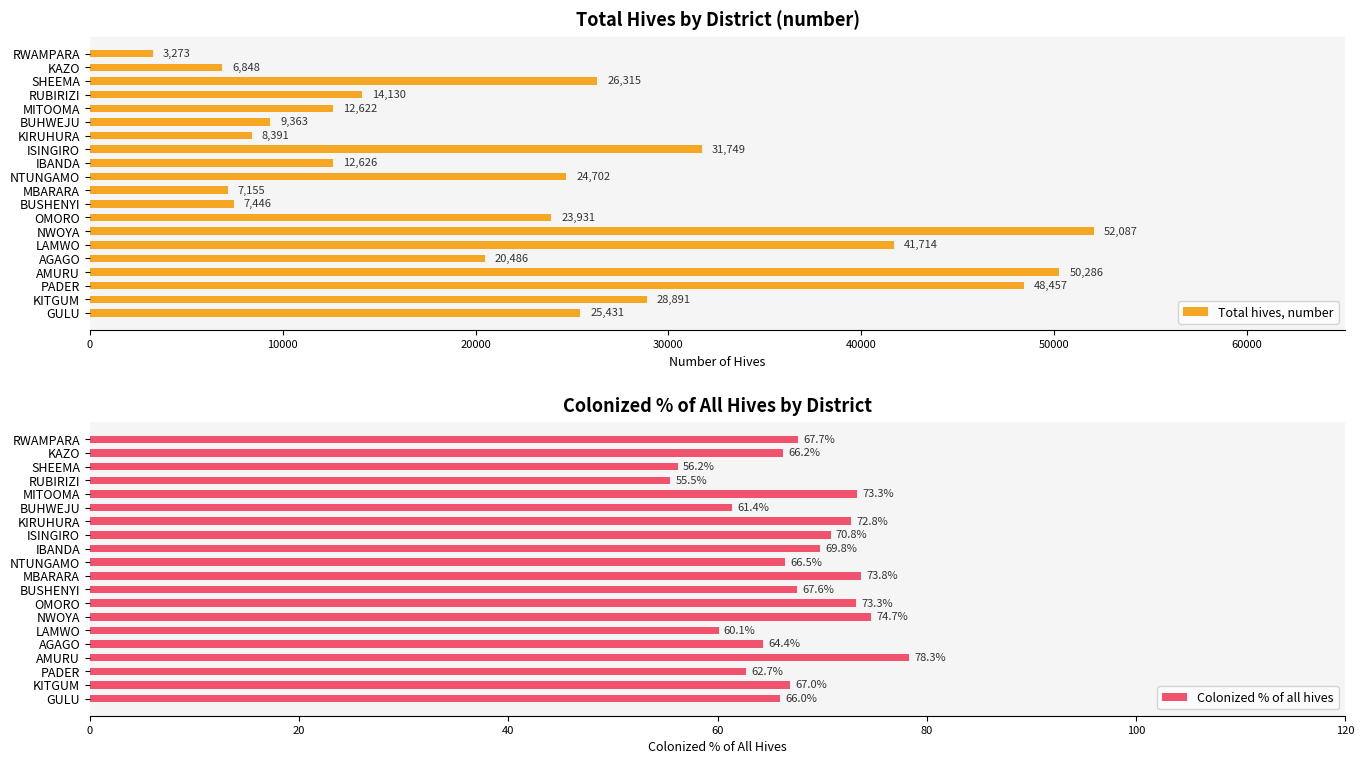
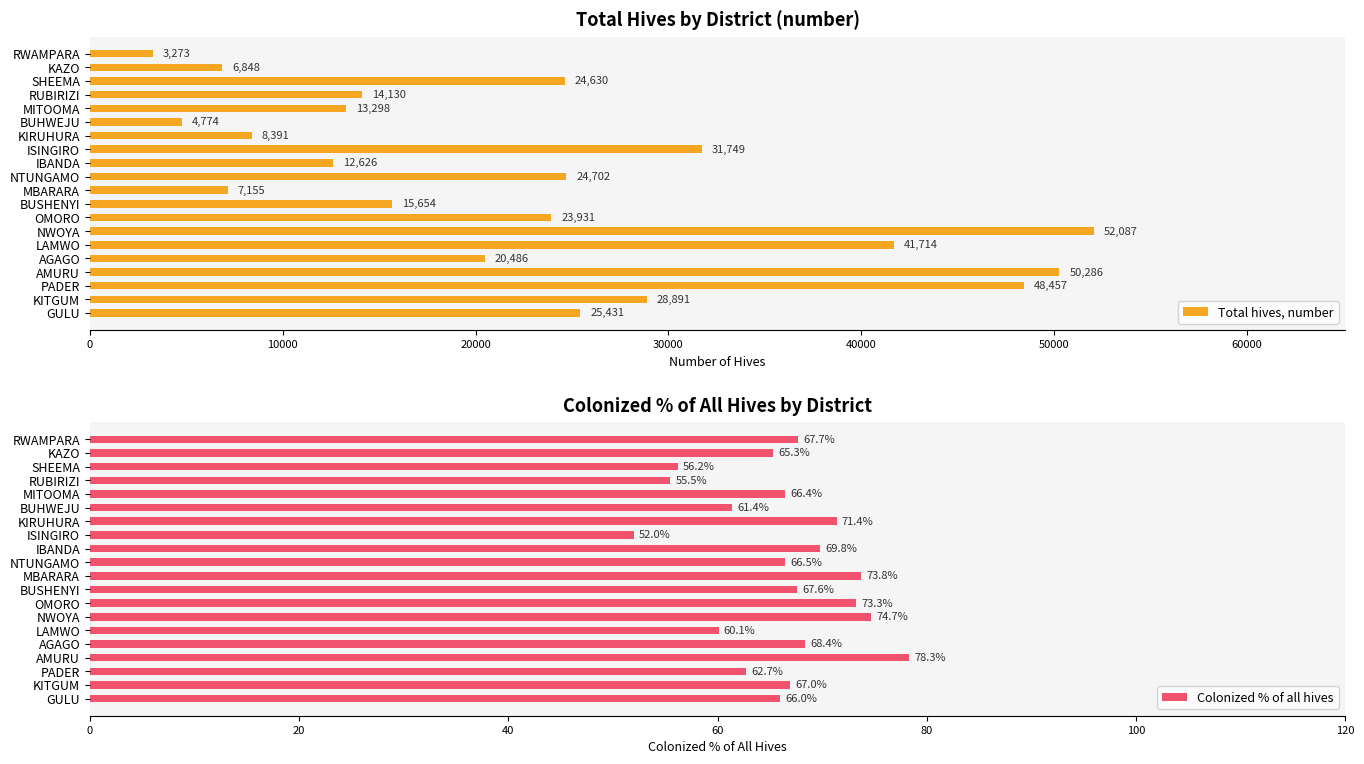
Total Hives by District (number), SHEEMA: 26,315 -> 24,630
Total Hives by District (number), MITOOMA: 12,622 -> 13,298
Total Hives by District (number), BUHWEJU: 9,363 -> 4,774
Total Hives by District (number), BUSHENYI: 7,446 -> 15,654
Colonized % of All Hives by District, KAZO: 66.2% -> 65.3%
Colonized % of All Hives by District, MITOOMA: 73.3% -> 66.4%
Colonized % of All Hives by District, KIRUHURA: 72.8% -> 71.4%
Colonized % of All Hives by District, ISINGIRO: 70.8% -> 52.0%
Colonized % of All Hives by District, AGAGO: 64.4% -> 68.4%
